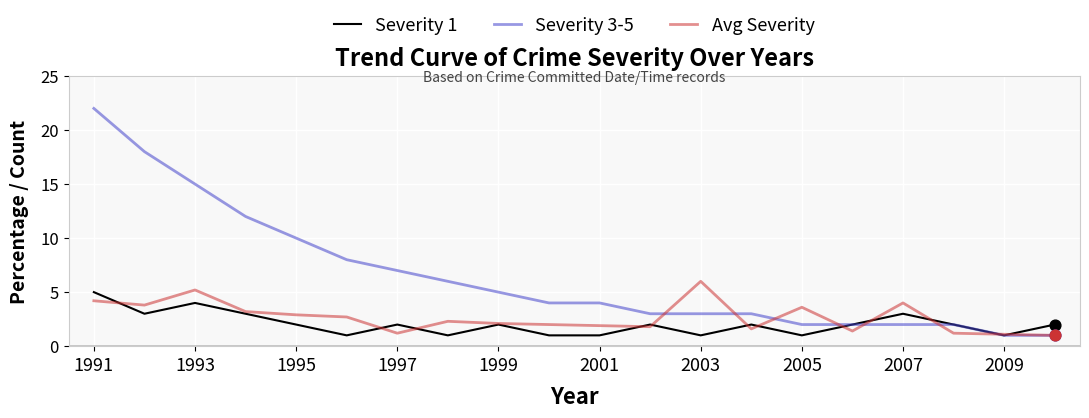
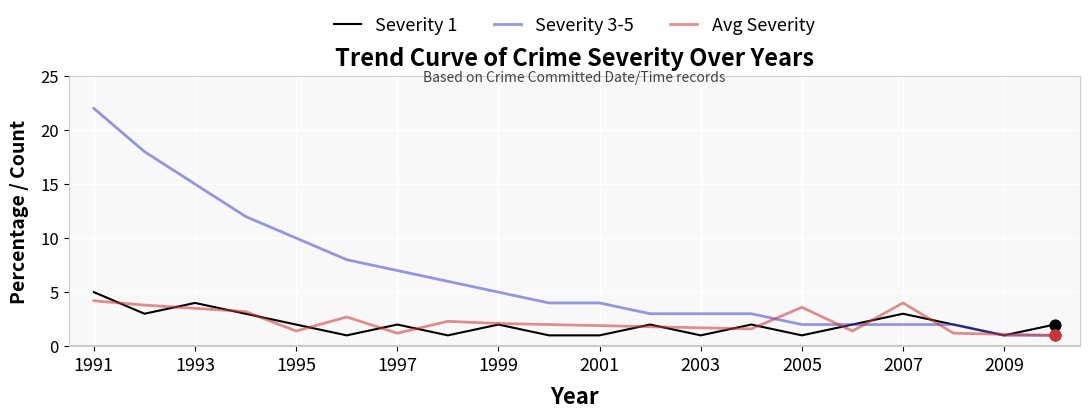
Avg Severity, 1993: 5.2 -> 3.5
Avg Severity, 1995: 2.9 -> 1.4
Avg Severity, 2003: 6.0 -> 1.7
